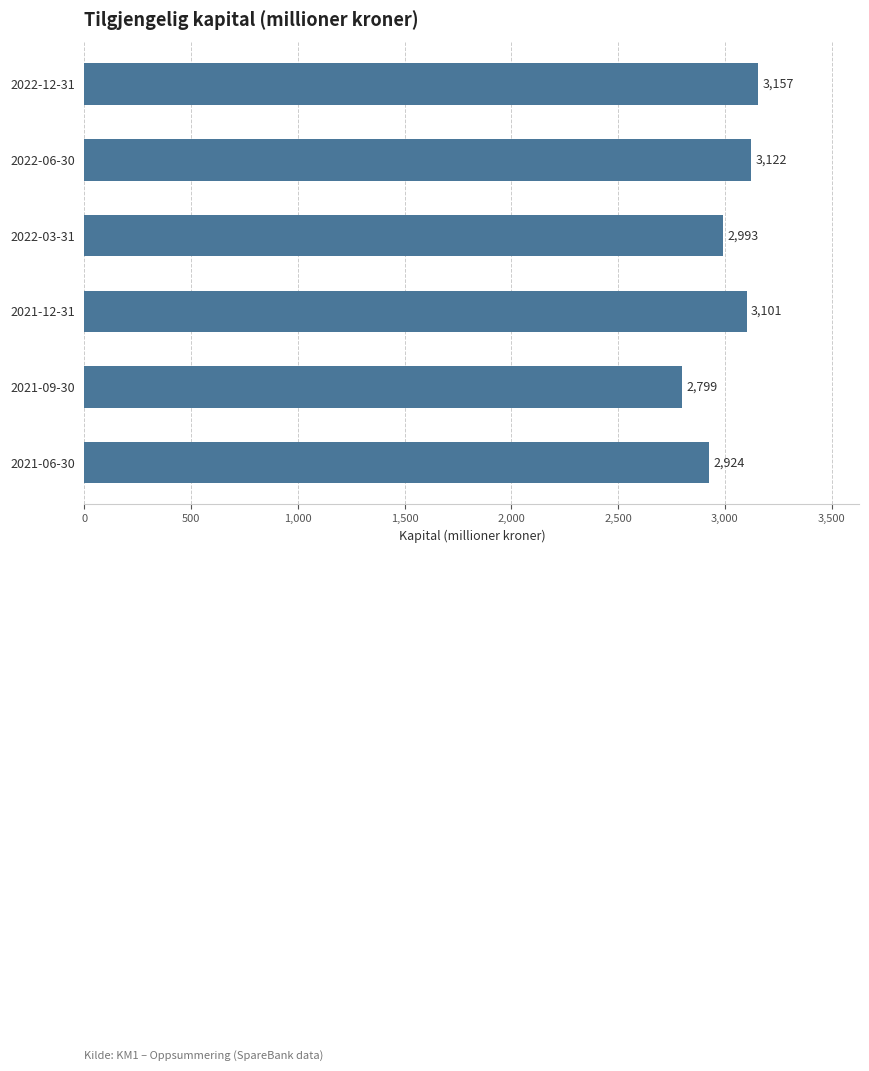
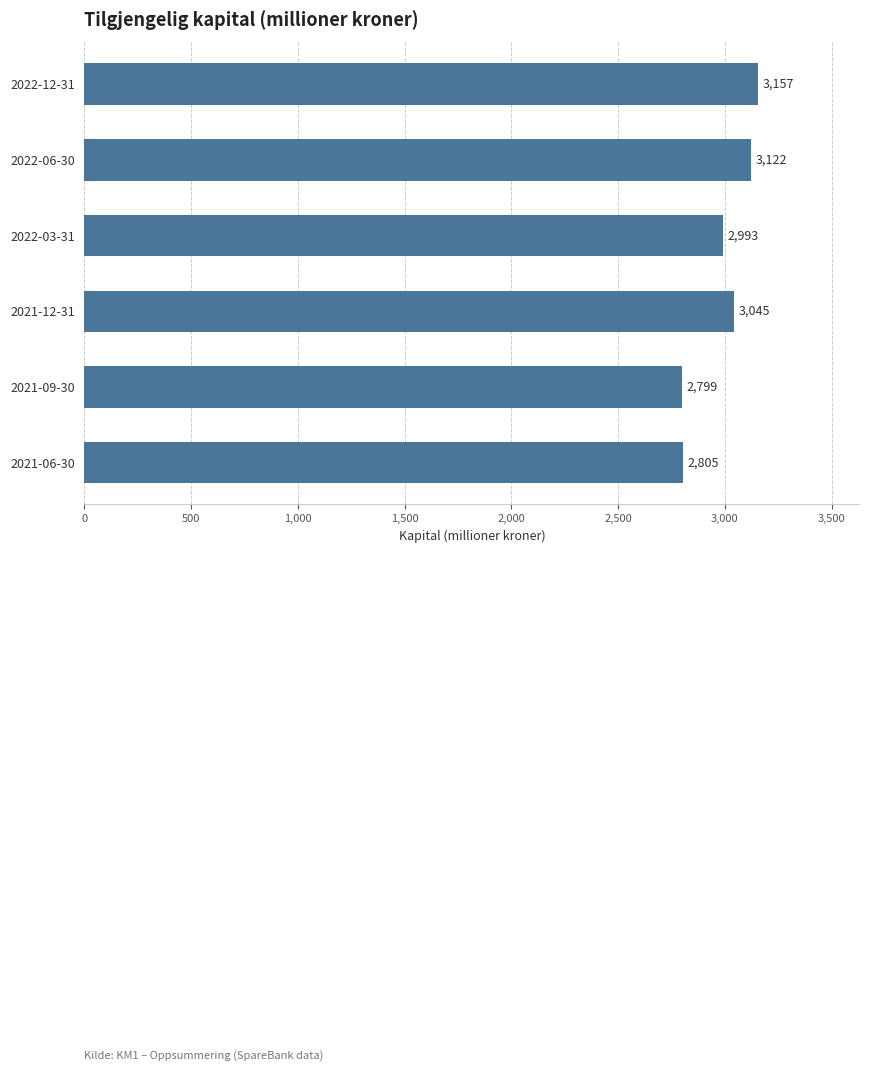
2021-12-31: 3,101 -> 3,045
2021-06-30: 2,924 -> 2,805
